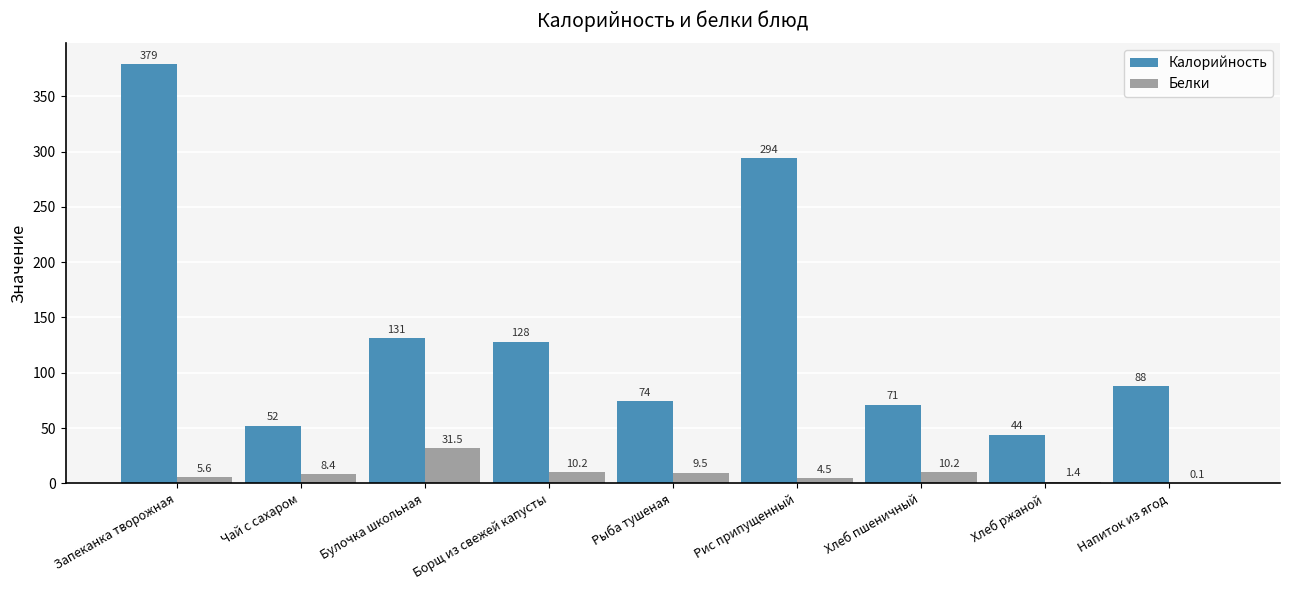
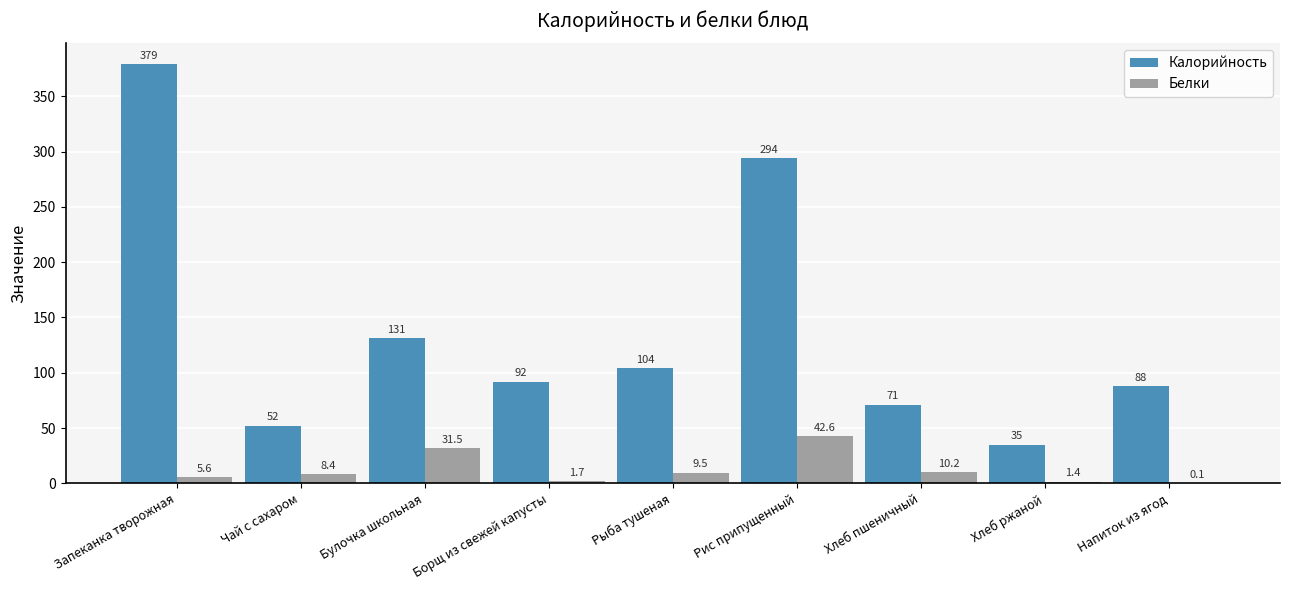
Калорийность, Борщ из свежей капусты: 128 -> 92
Белки, Борщ из свежей капусты: 10.2 -> 1.7
Калорийность, Рыба тушеная: 74 -> 104
Белки, Рис припущенный: 4.5 -> 42.6
Калорийность, Хлеб ржаной: 44 -> 35
